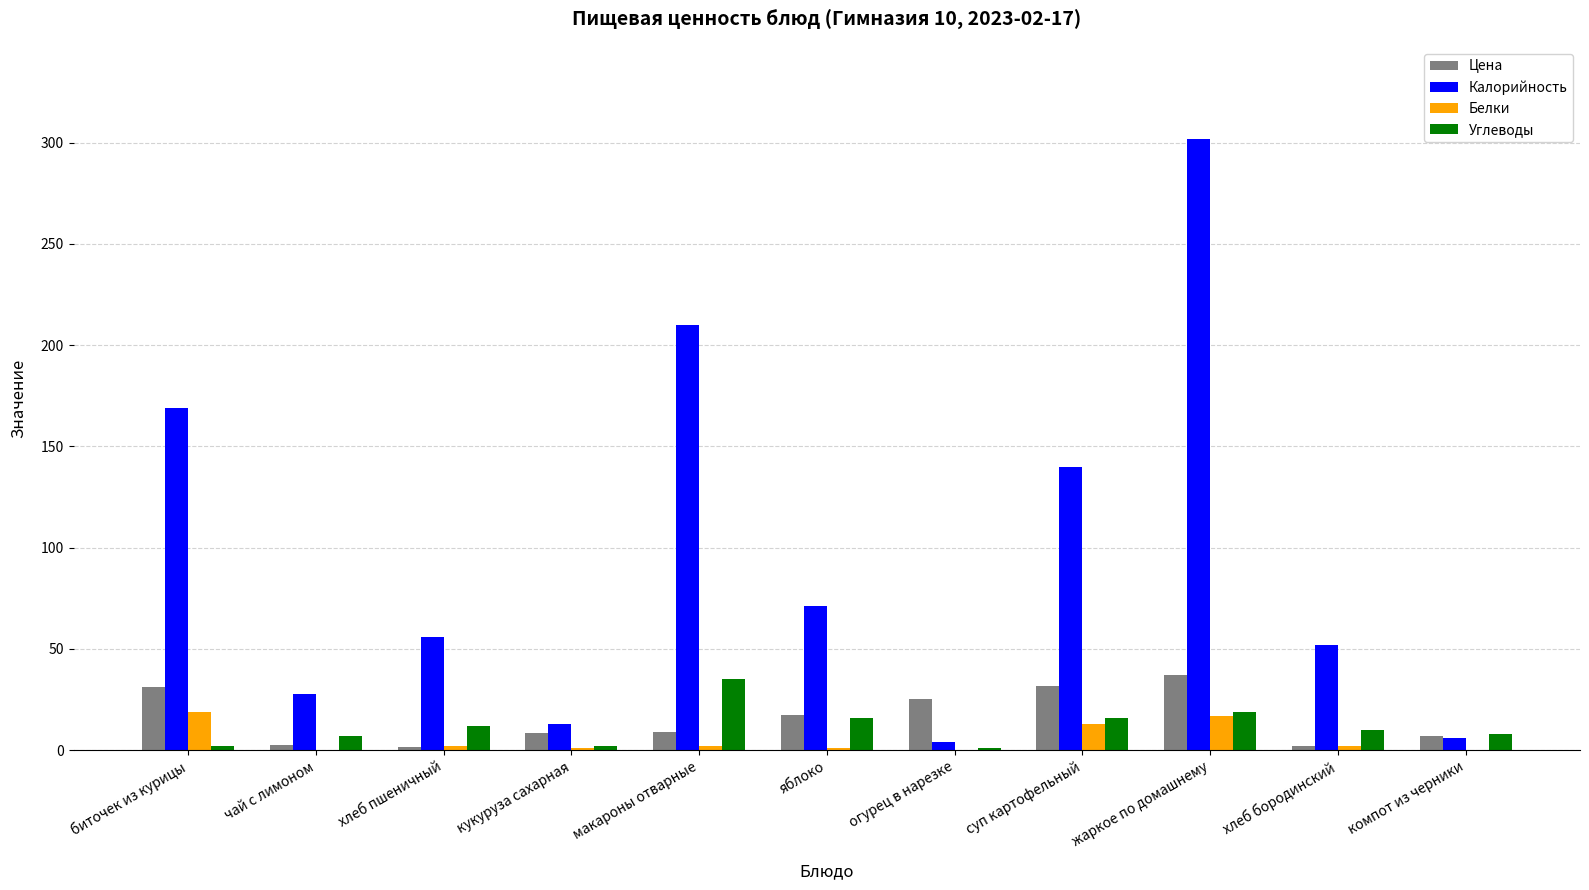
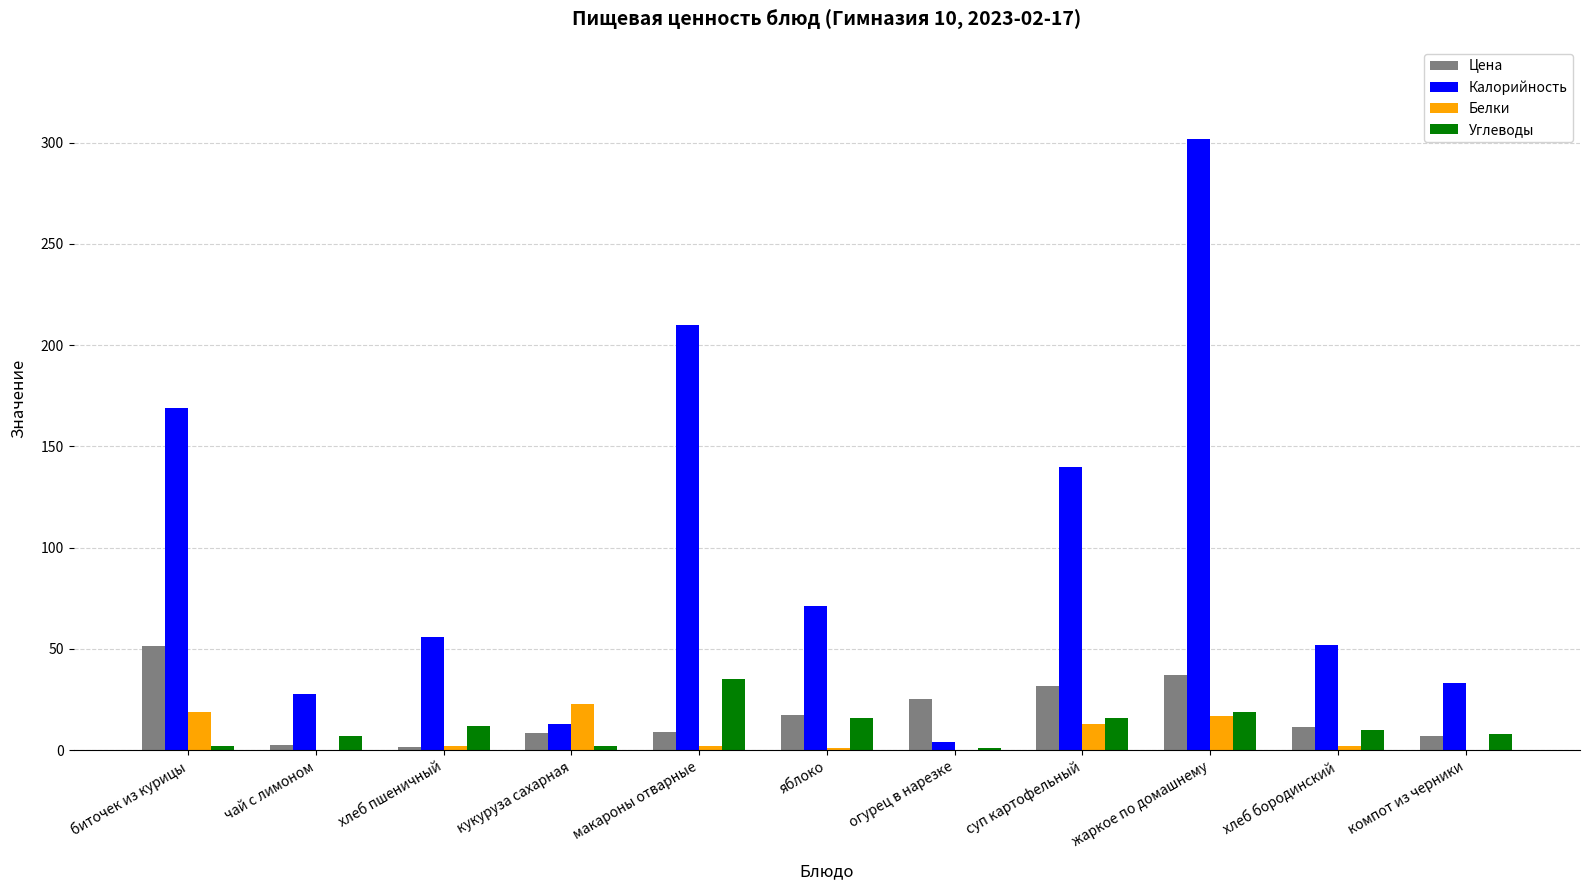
Цена, биточек из курицы: 31 -> 51
Белки, кукуруза сахарная: 1 -> 23
Цена, хлеб бородинский: 2 -> 12
Калорийность, компот из черники: 6 -> 33
